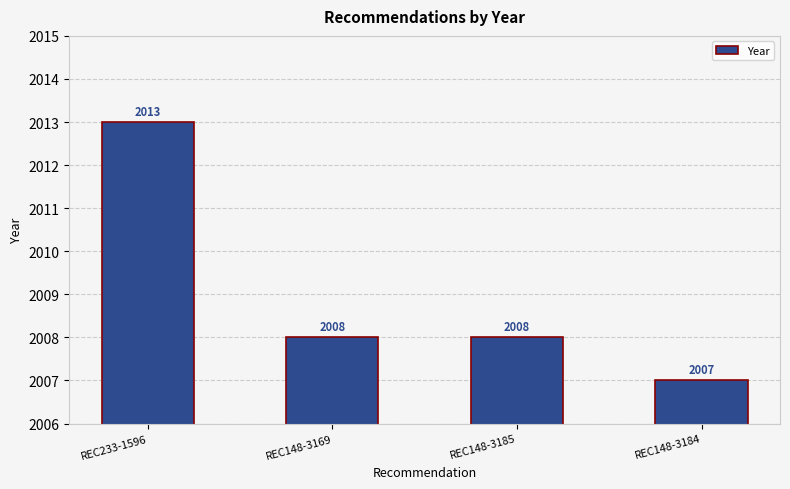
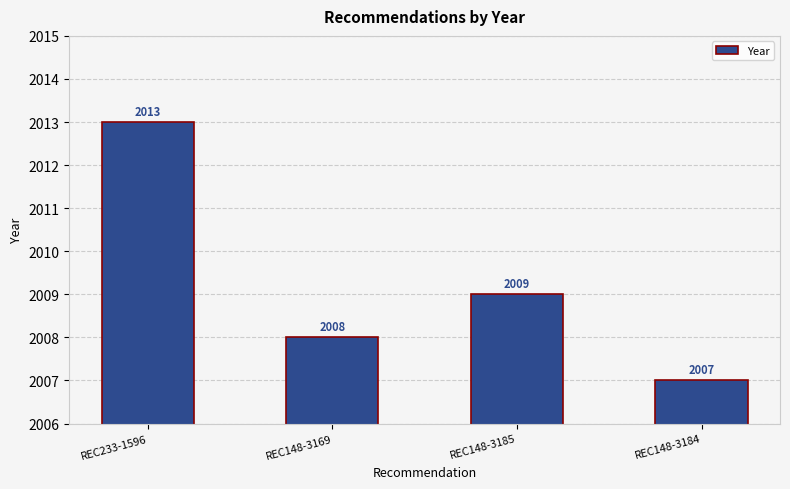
REC148-3185: 2008 -> 2009
